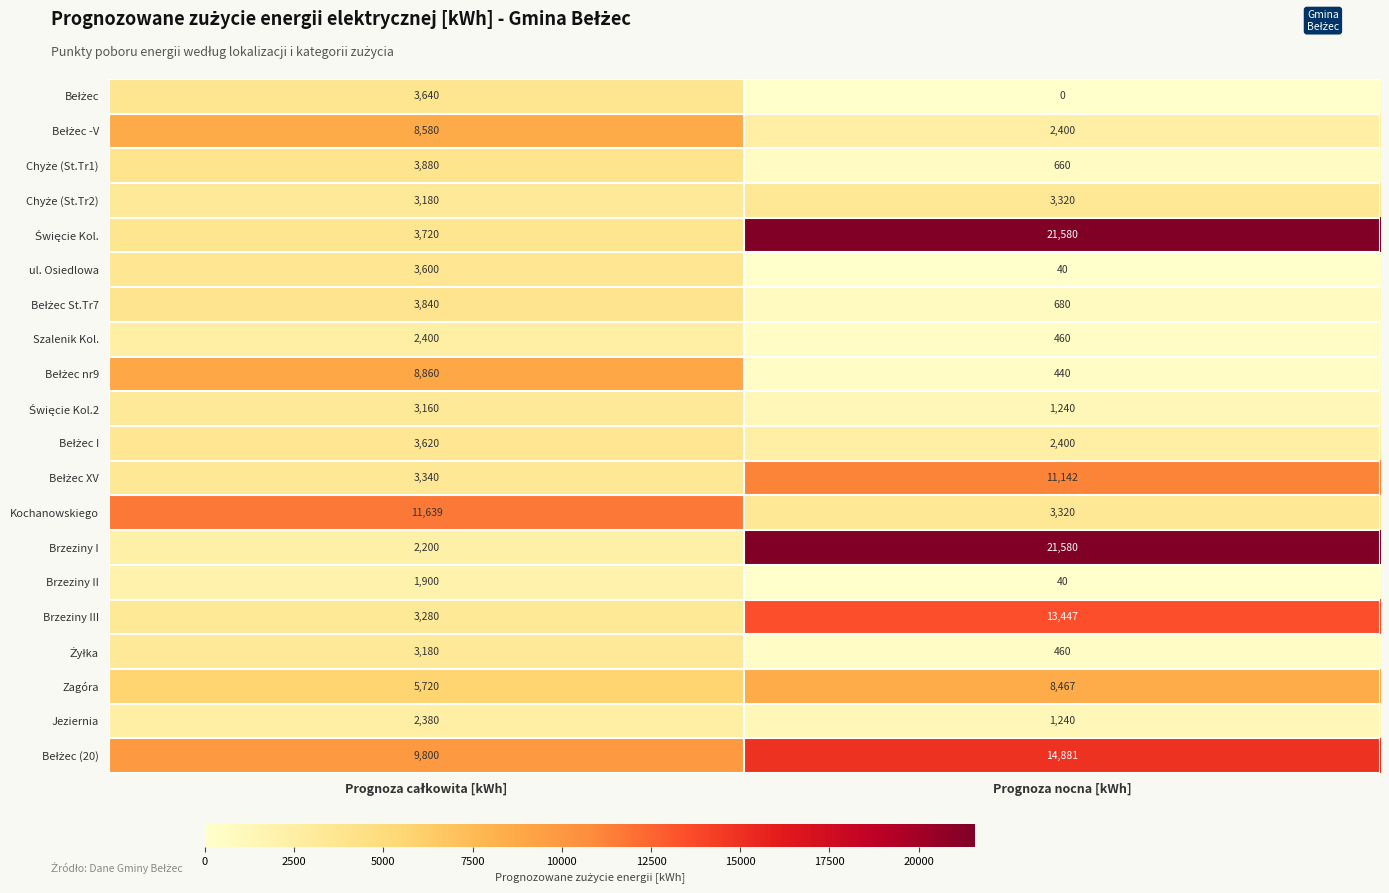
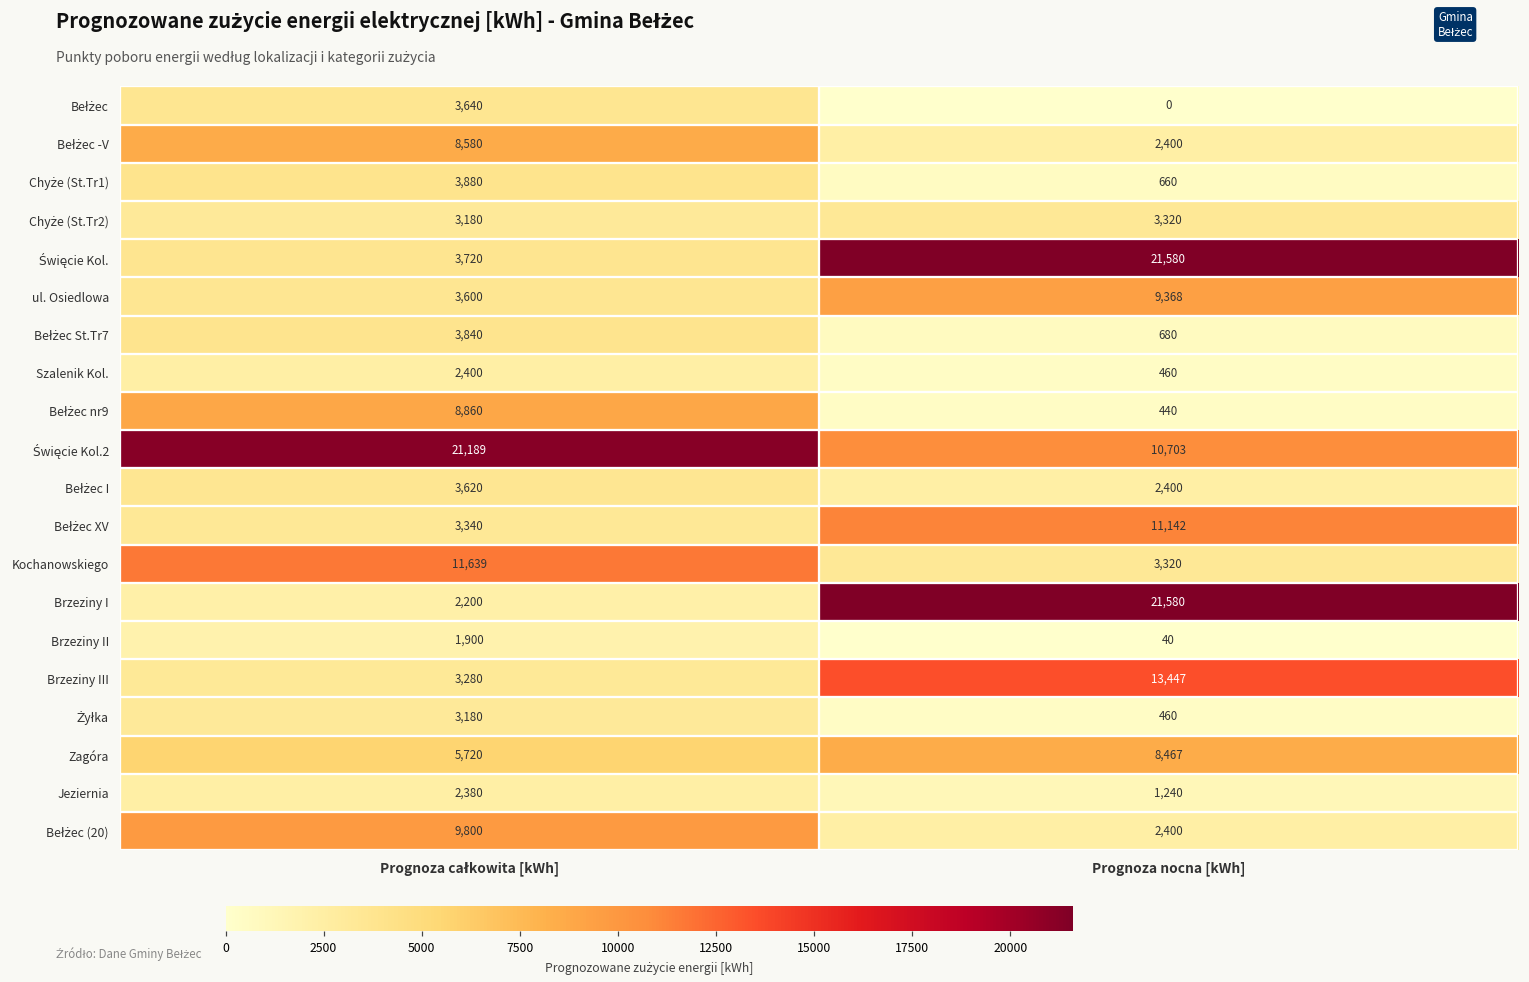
ul. Osiedlowa, Prognoza nocna [kWh]: 40 -> 9,368
Święcie Kol.2, Prognoza całkowita [kWh]: 3,160 -> 21,189
Święcie Kol.2, Prognoza nocna [kWh]: 1,240 -> 10,703
Bełżec (20), Prognoza nocna [kWh]: 14,881 -> 2,400
